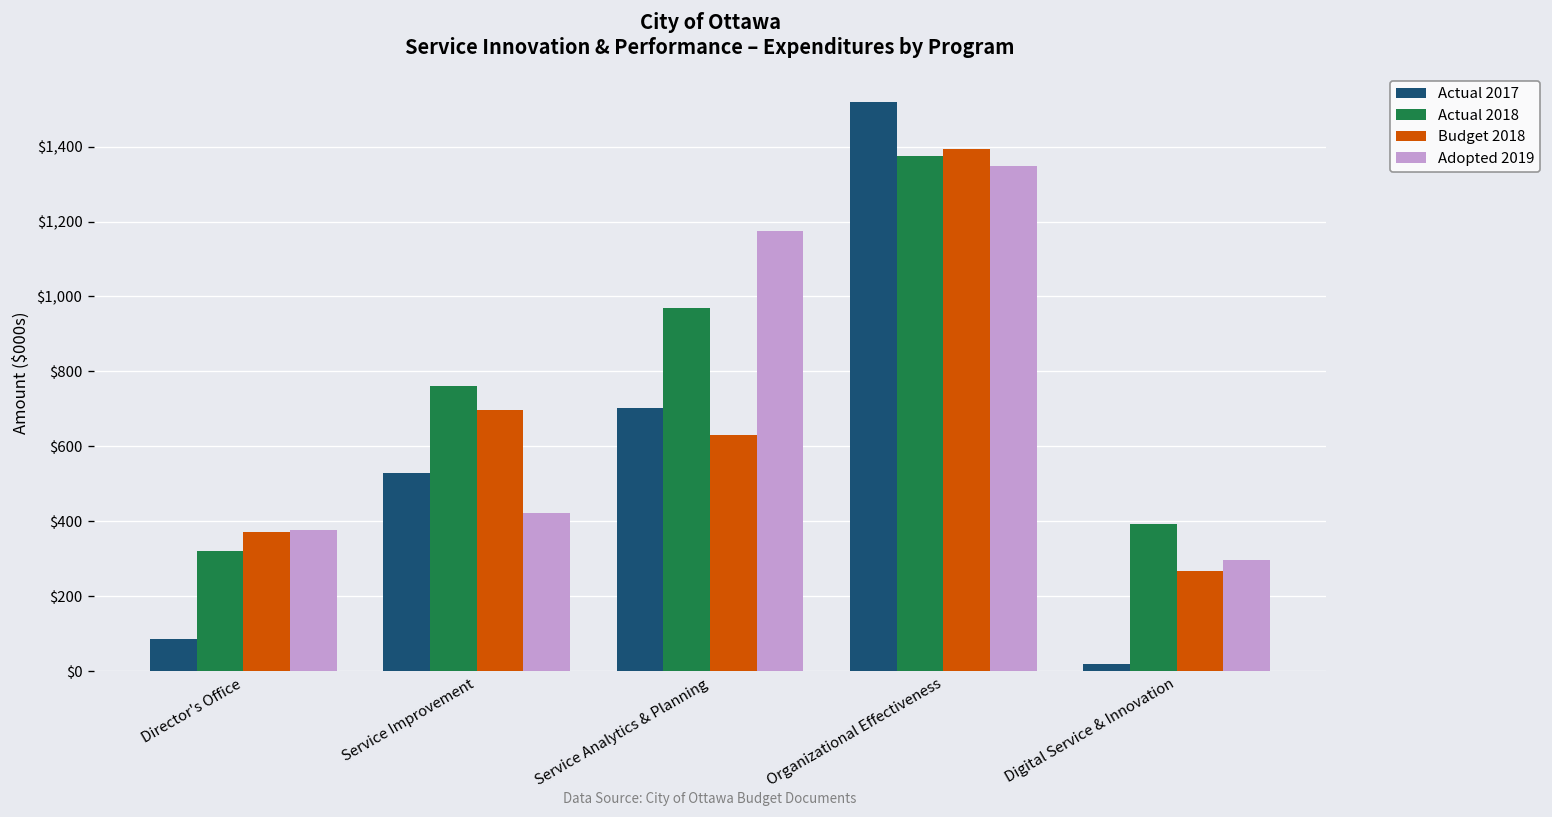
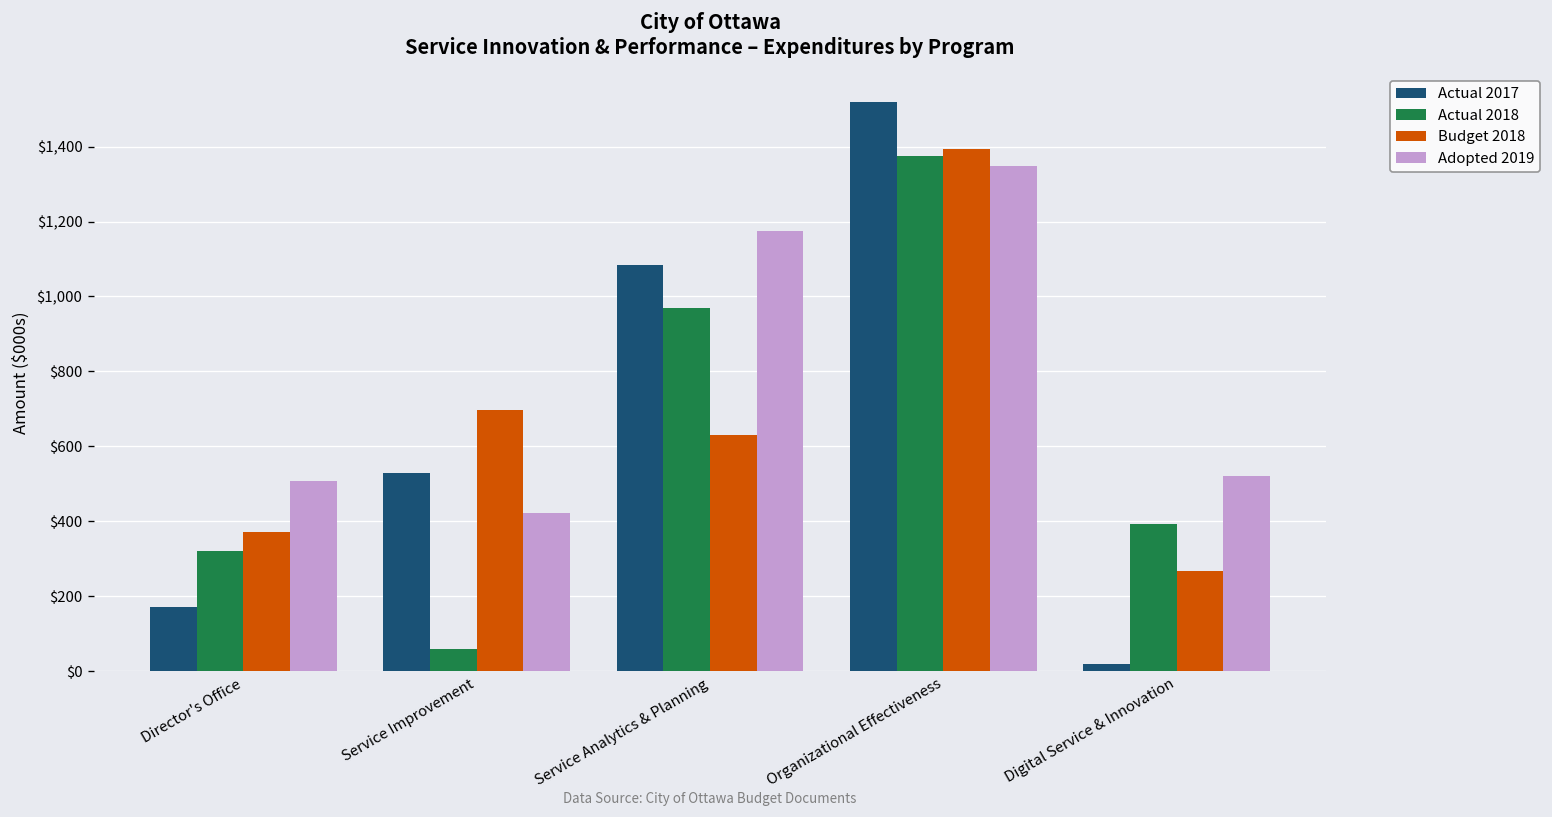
Actual 2017, Director's Office: $90 -> $170
Adopted 2019, Director's Office: $380 -> $510
Actual 2018, Service Improvement: $760 -> $60
Actual 2017, Service Analytics & Planning: $700 -> $1,090
Adopted 2019, Digital Service & Innovation: $300 -> $520
